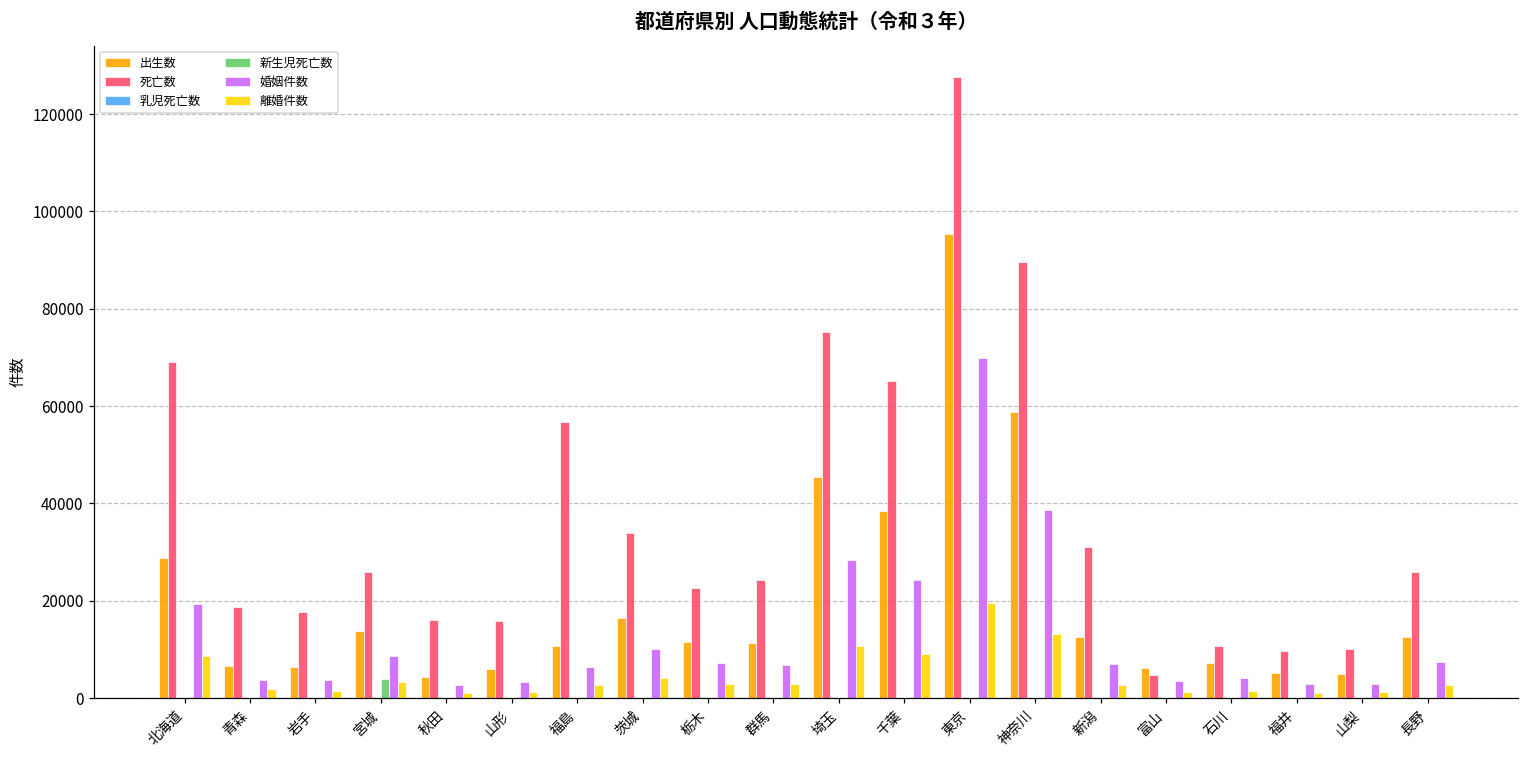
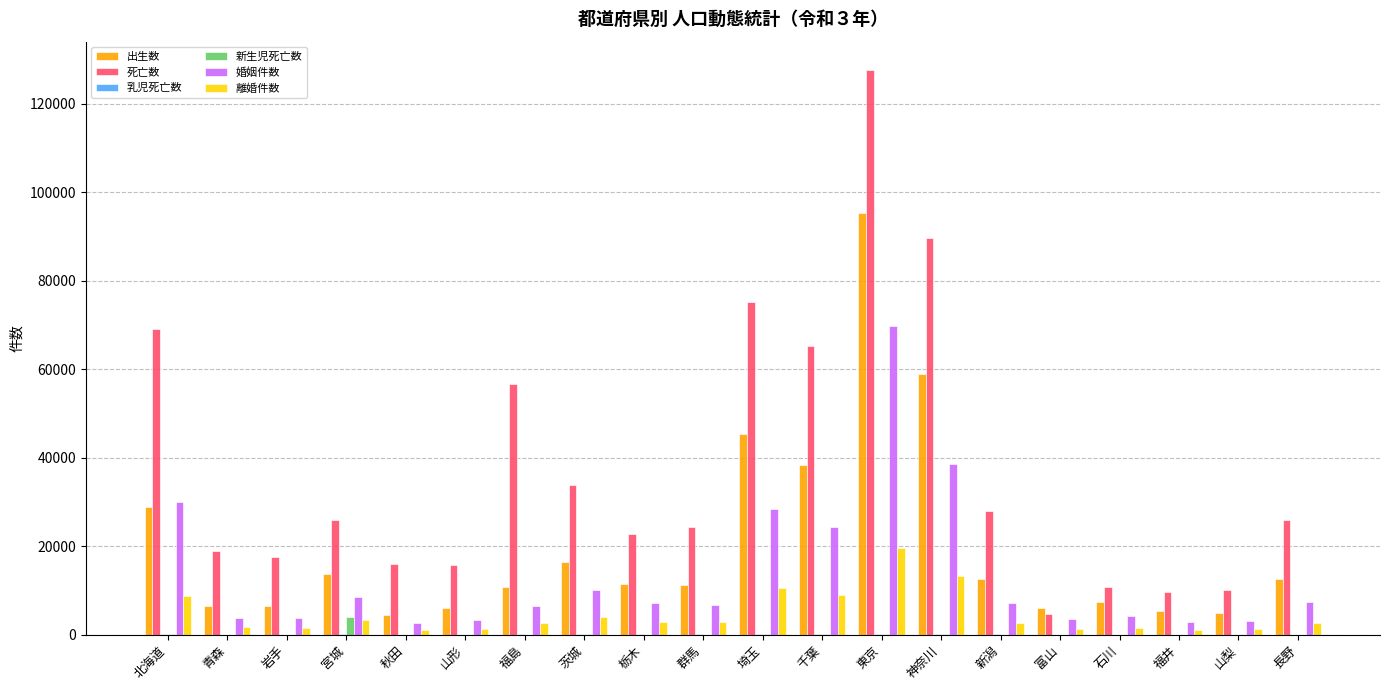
婚姻件数, 北海道: 19000 -> 30000
死亡数, 新潟: 31000 -> 28000
